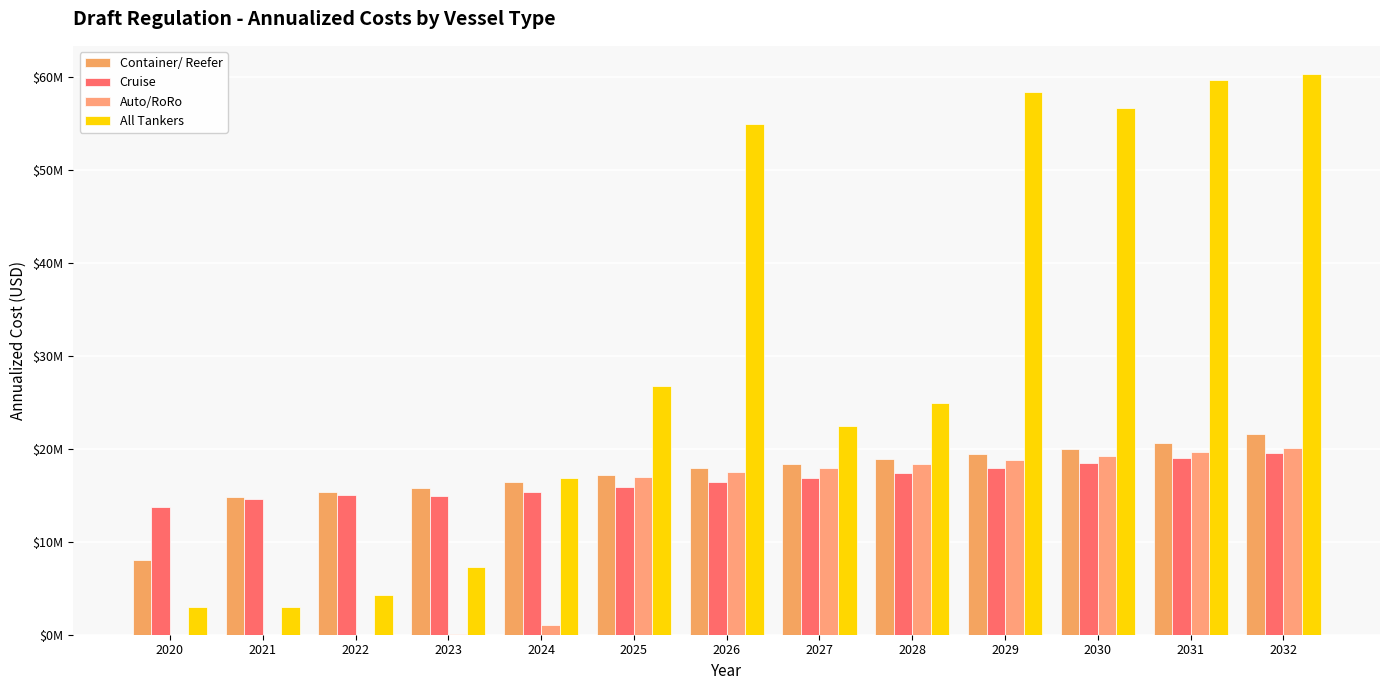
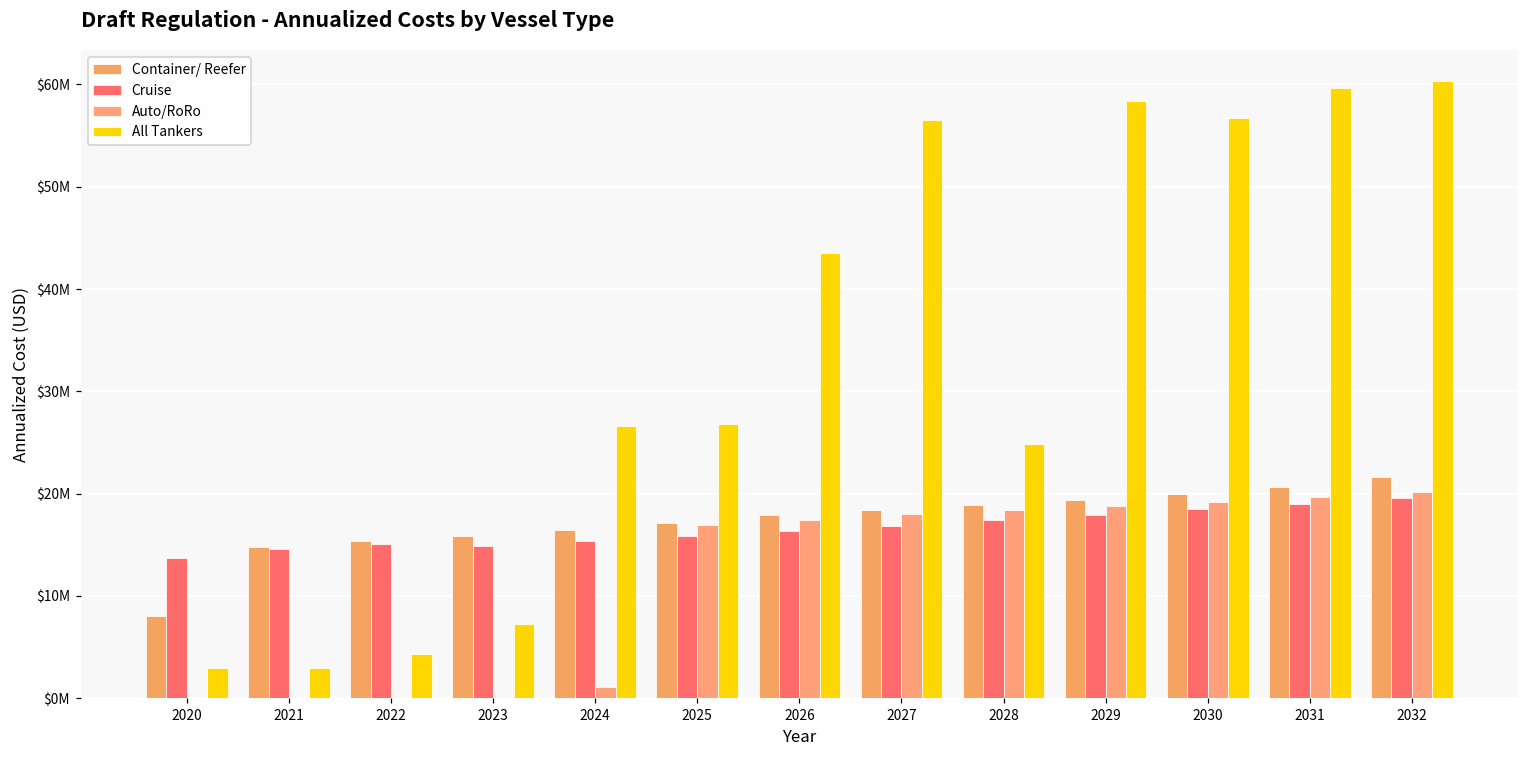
All Tankers, 2024: $17000000 -> $27000000
All Tankers, 2026: $55000000 -> $44000000
All Tankers, 2027: $22000000 -> $56000000
